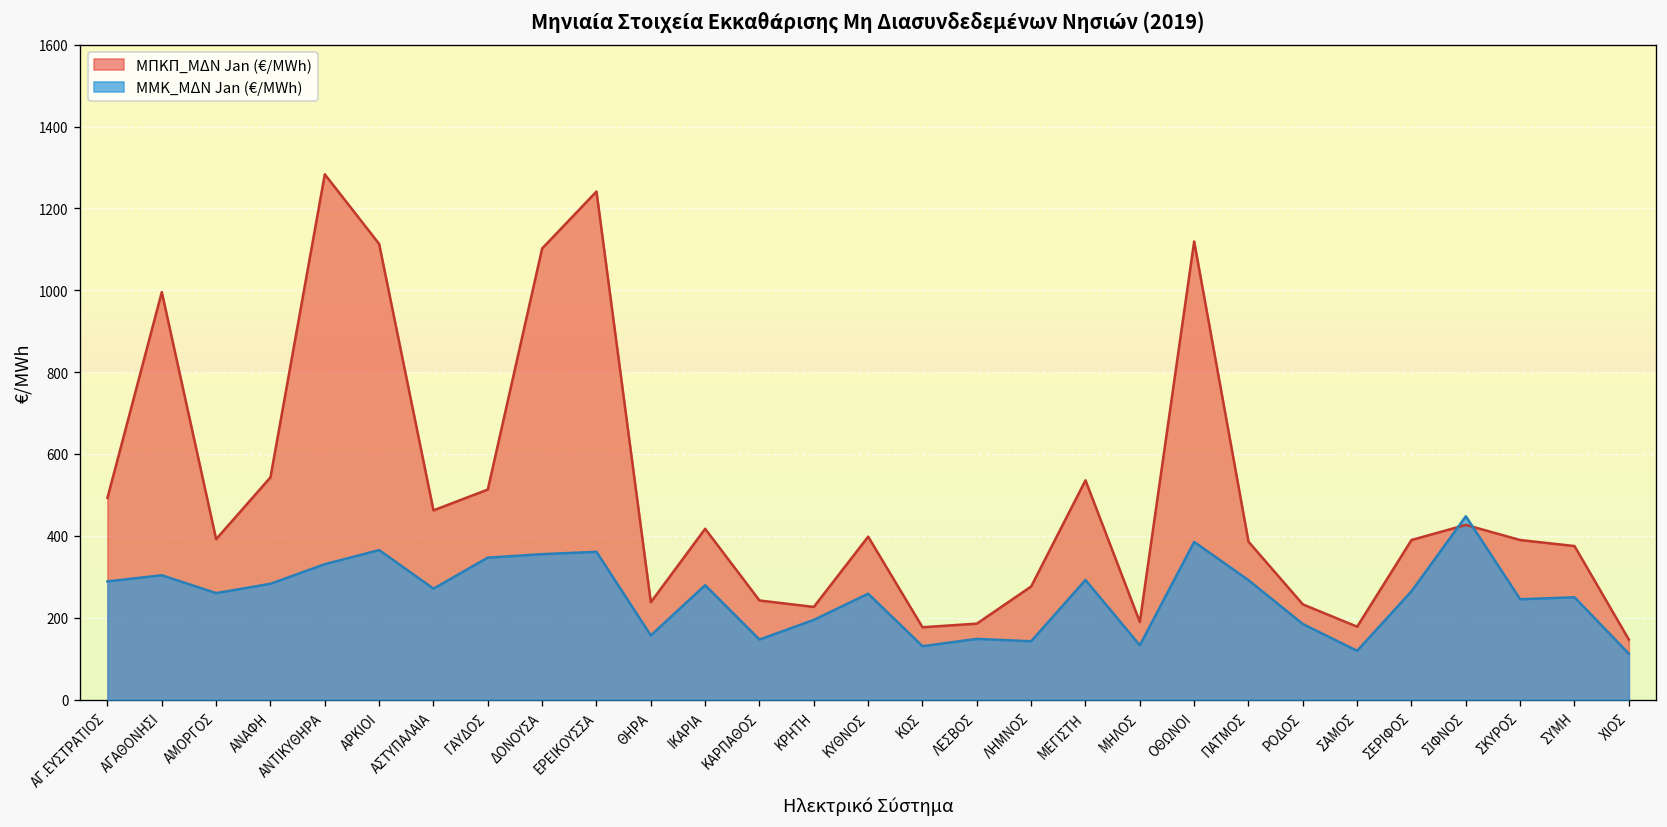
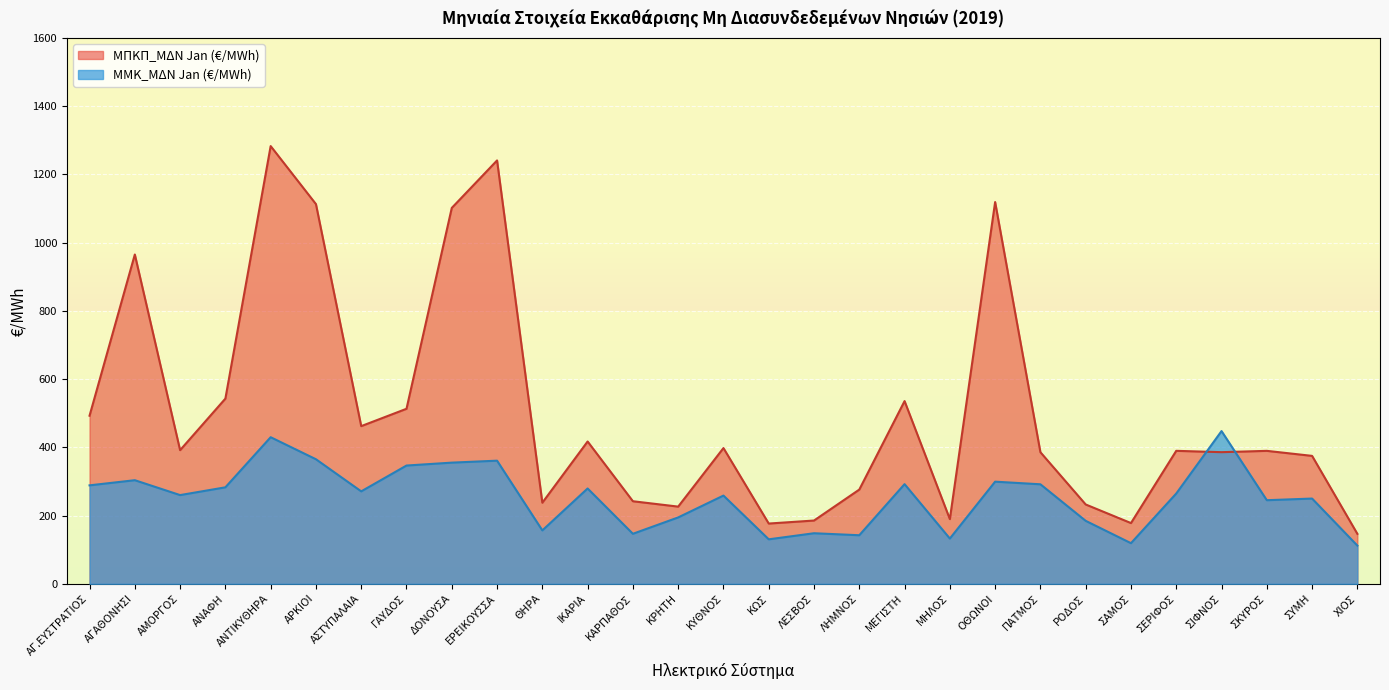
ΜΠΚΠ_ΜΔΝ Jan (€/MWh), ΑΓΑΘΟΝΗΣΙ: 1000 -> 970
ΜΜΚ_ΜΔΝ Jan (€/MWh), ΑΝΤΙΚΥΘΗΡΑ: 330 -> 430
ΜΜΚ_ΜΔΝ Jan (€/MWh), ΟΘΩΝΟΙ: 390 -> 300
ΜΠΚΠ_ΜΔΝ Jan (€/MWh), ΣΙΦΝΟΣ: 430 -> 390
